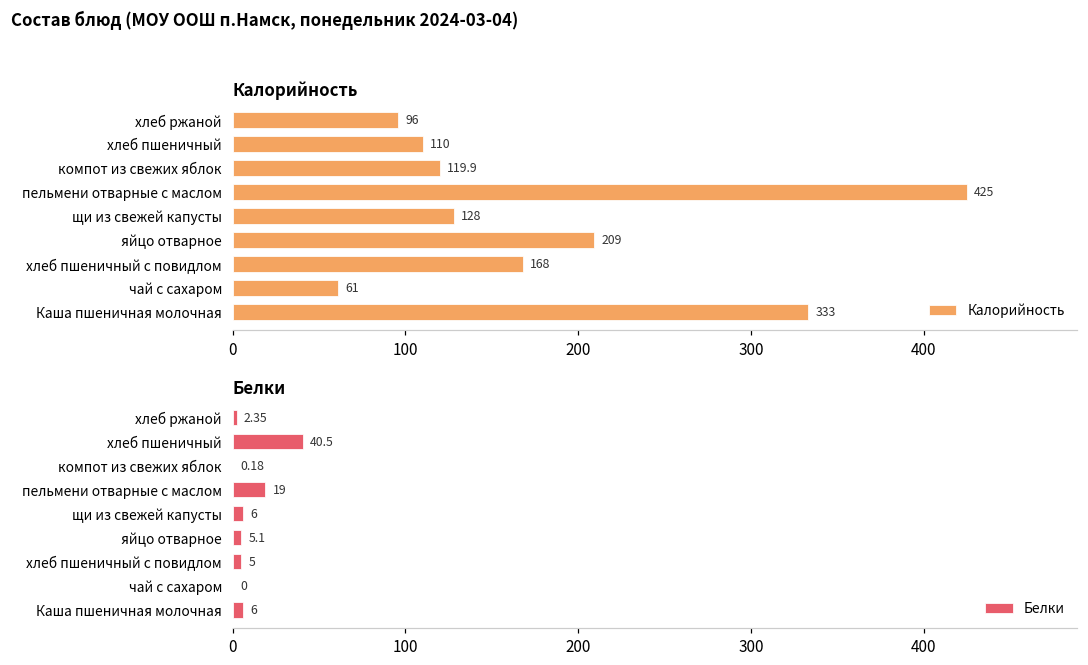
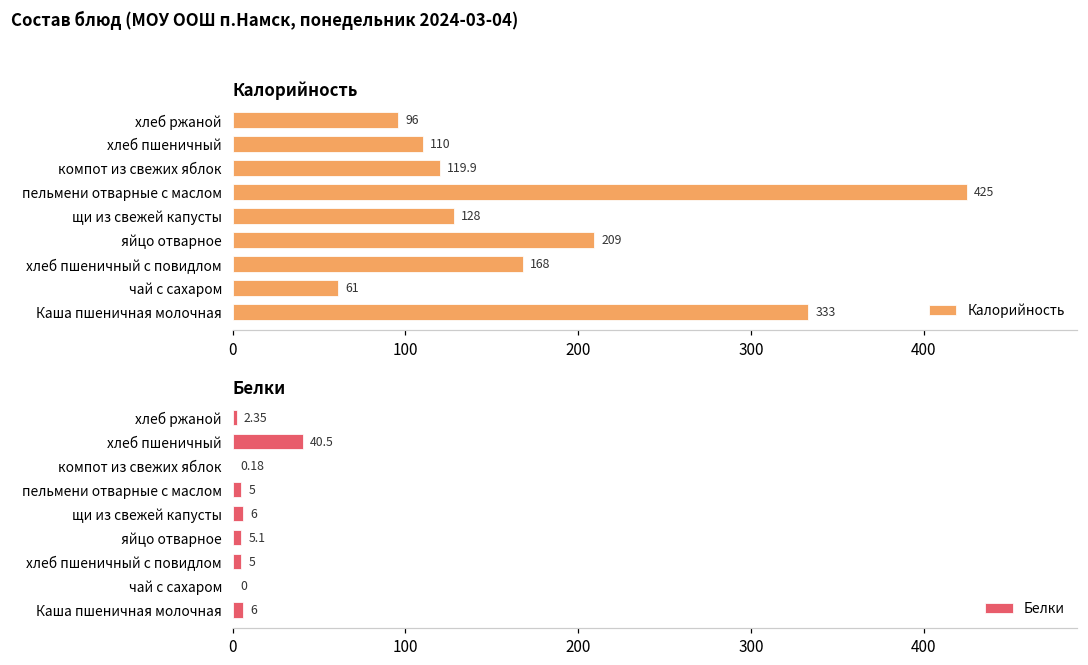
Белки, пельмени отварные с маслом: 19 -> 5
